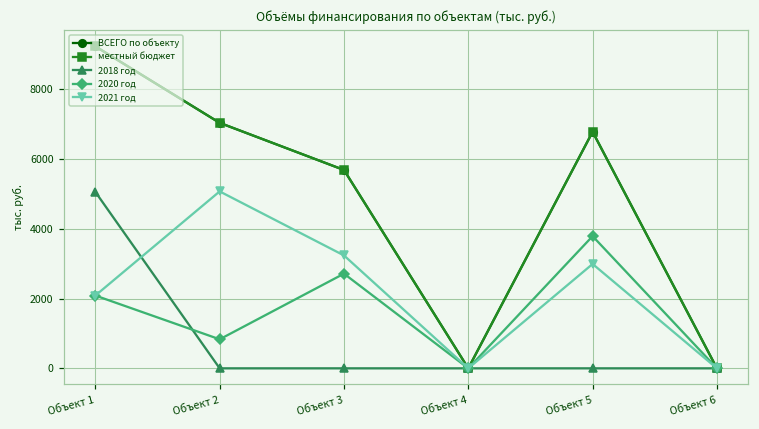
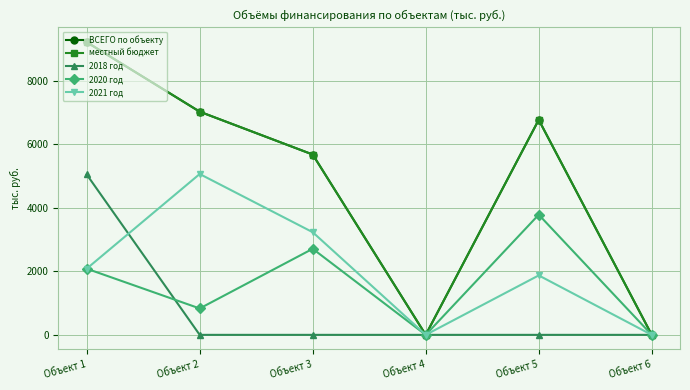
2021 год, Объект 5: 3000 -> 1900
